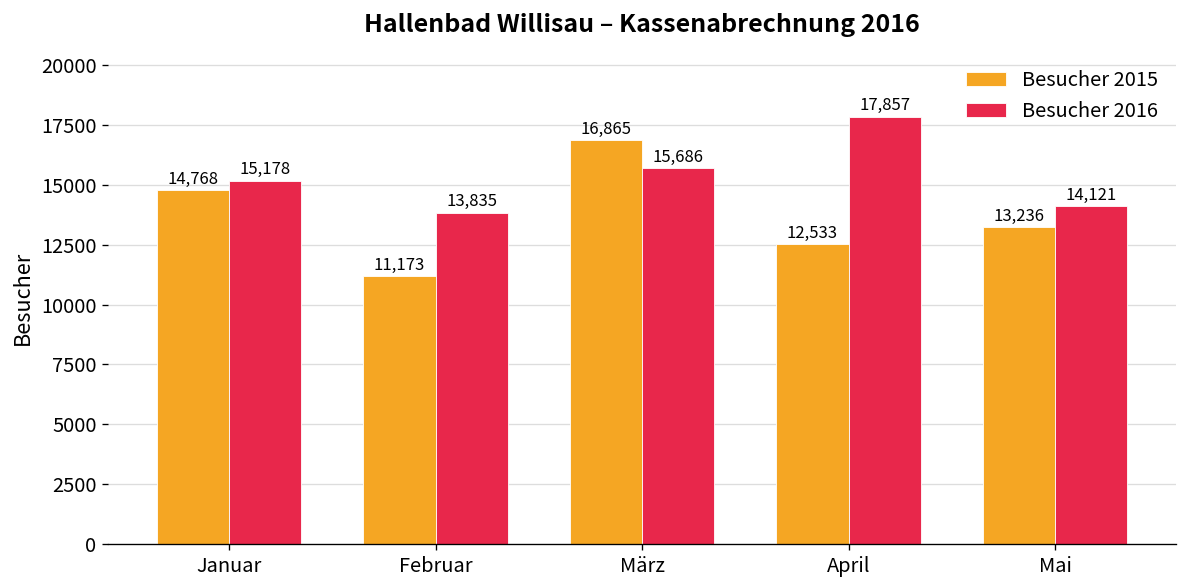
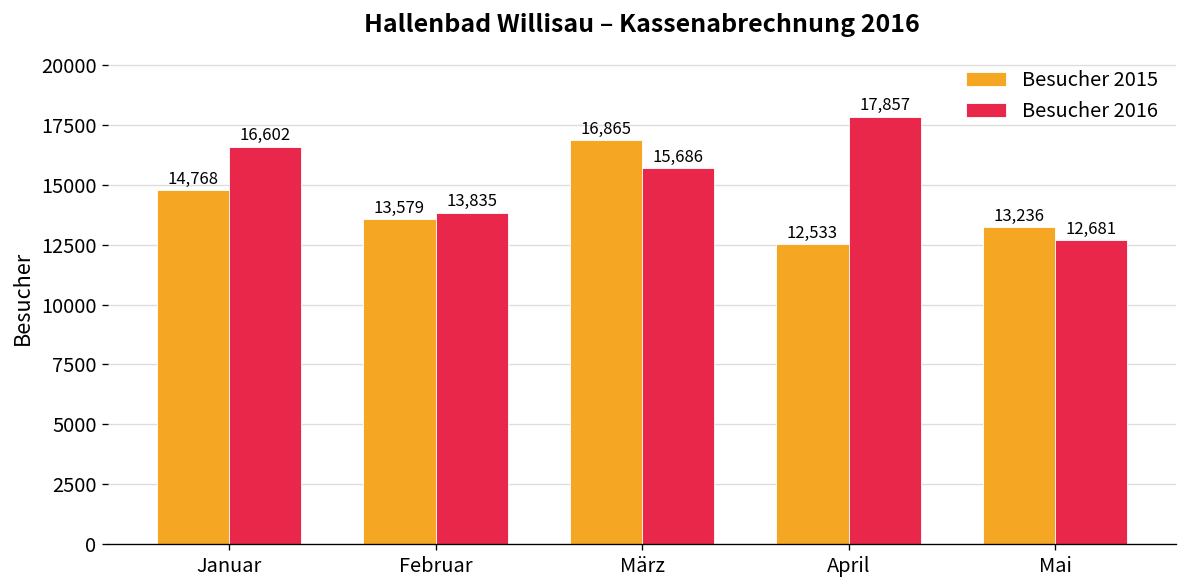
Besucher 2016, Januar: 15,178 -> 16,602
Besucher 2015, Februar: 11,173 -> 13,579
Besucher 2016, Mai: 14,121 -> 12,681
